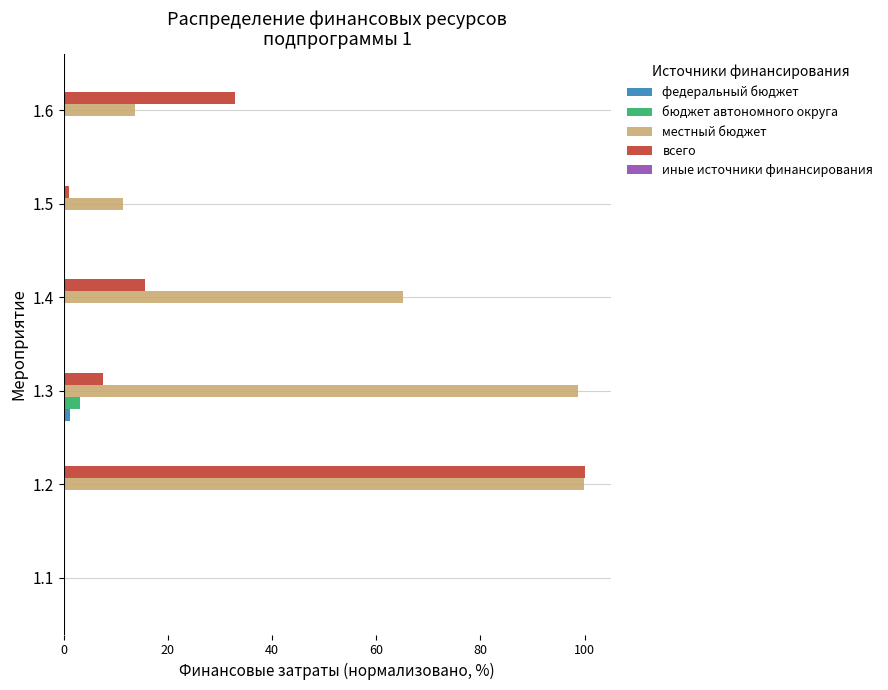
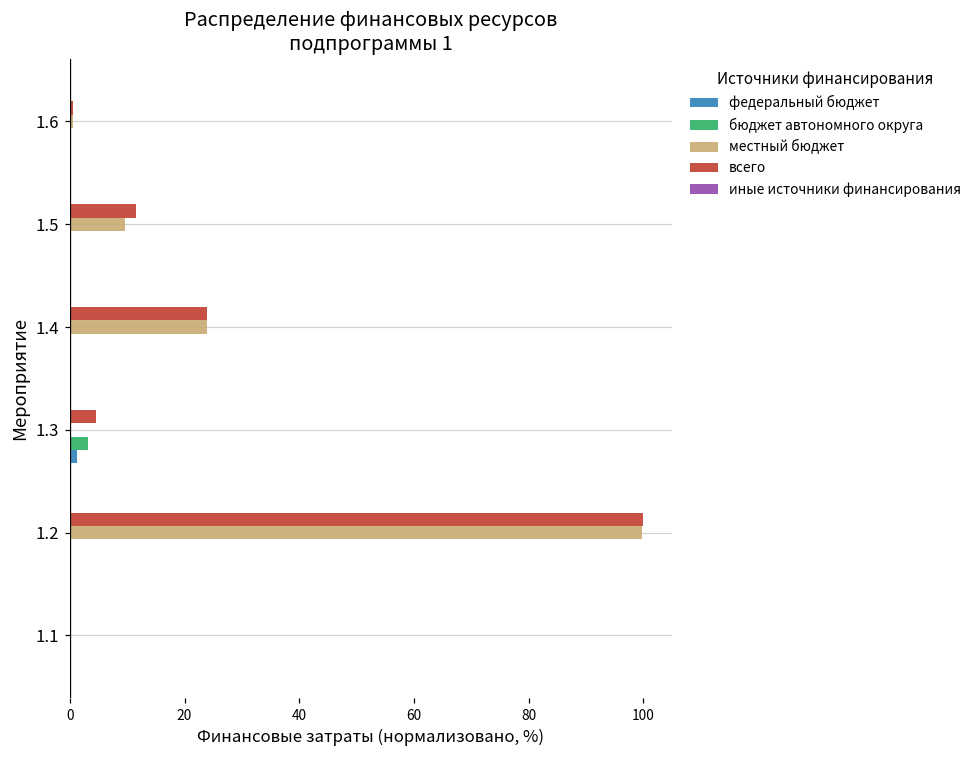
всего, 1.6: 33 -> 1
местный бюджет, 1.6: 14 -> 1
всего, 1.5: 1 -> 12
местный бюджет, 1.5: 12 -> 10
всего, 1.4: 16 -> 24
местный бюджет, 1.4: 65 -> 24
всего, 1.3: 7 -> 5
местный бюджет, 1.3: 99 -> 0
